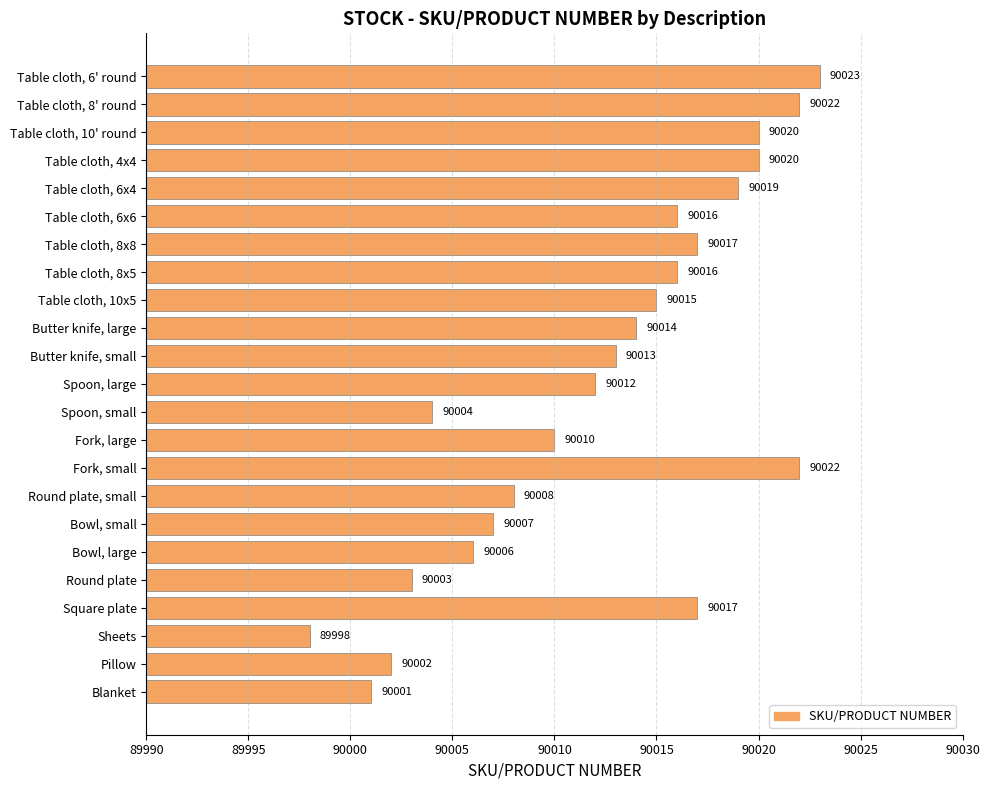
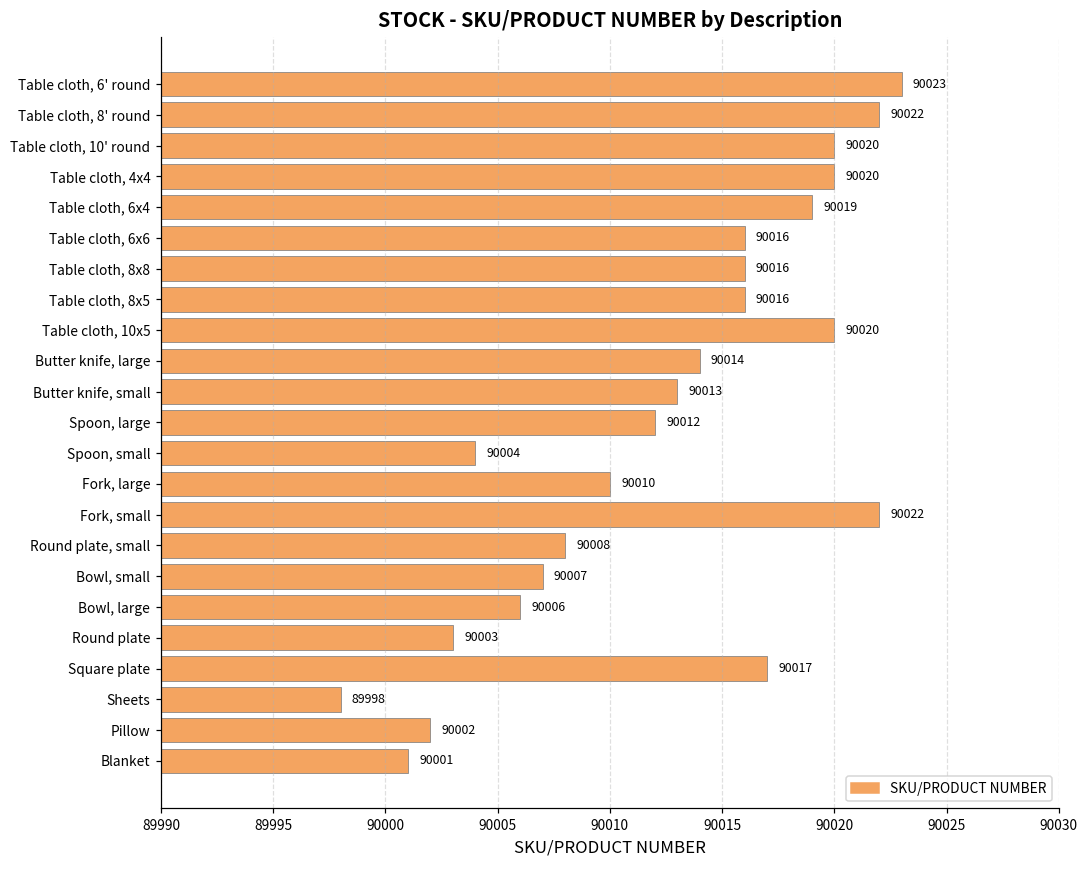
Table cloth, 8x8: 90017 -> 90016
Table cloth, 10x5: 90015 -> 90020
